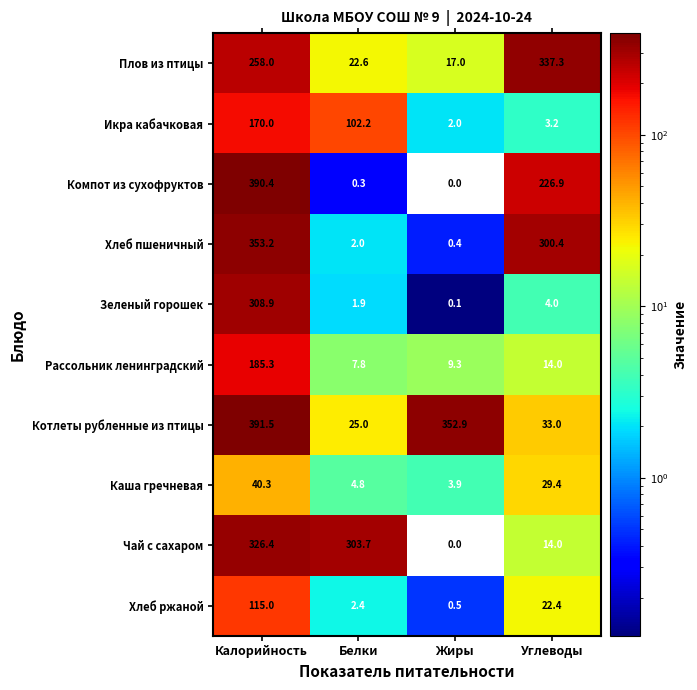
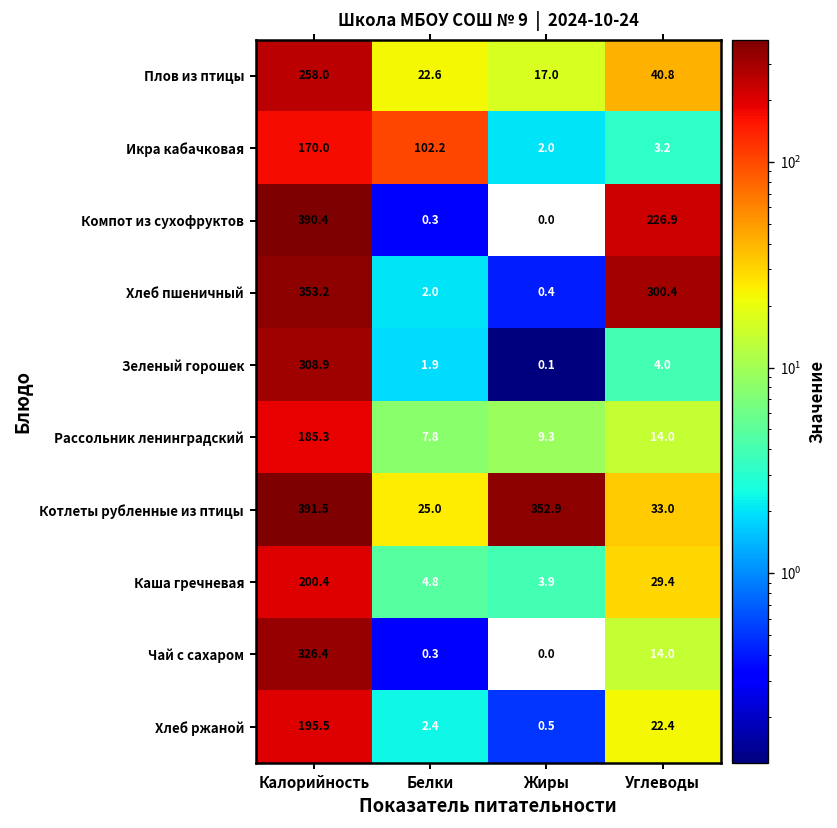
Плов из птицы, Углеводы: 337.3 -> 40.8
Каша гречневая, Калорийность: 40.3 -> 200.4
Чай с сахаром, Белки: 303.7 -> 0.3
Хлеб ржаной, Калорийность: 115.0 -> 195.5
